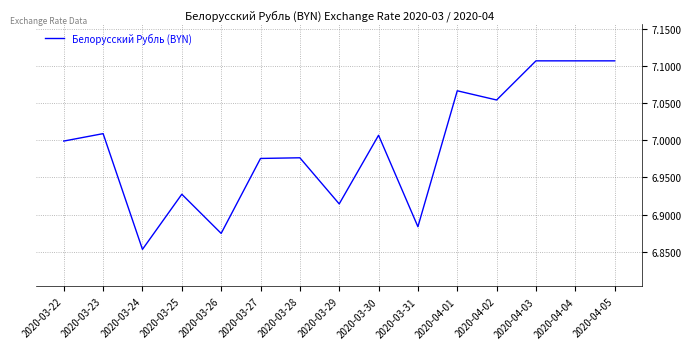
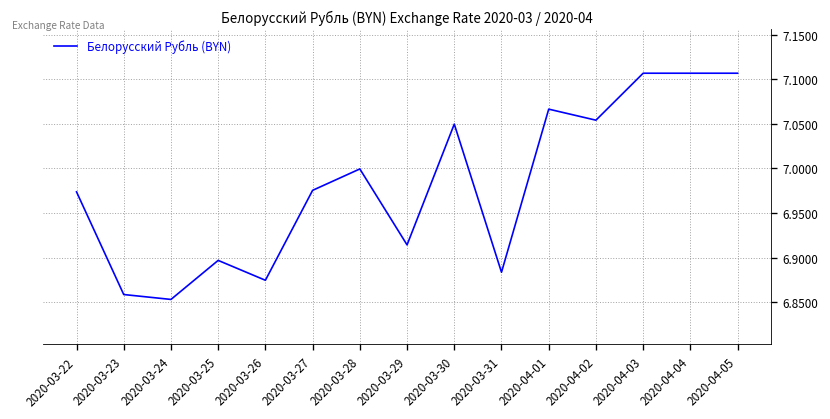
2020-03-22: 7.00 -> 6.97
2020-03-23: 7.01 -> 6.86
2020-03-25: 6.93 -> 6.90
2020-03-28: 6.98 -> 7.00
2020-03-30: 7.01 -> 7.05
